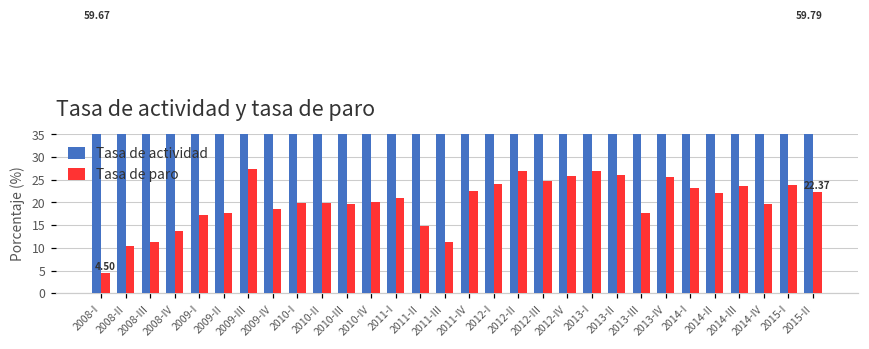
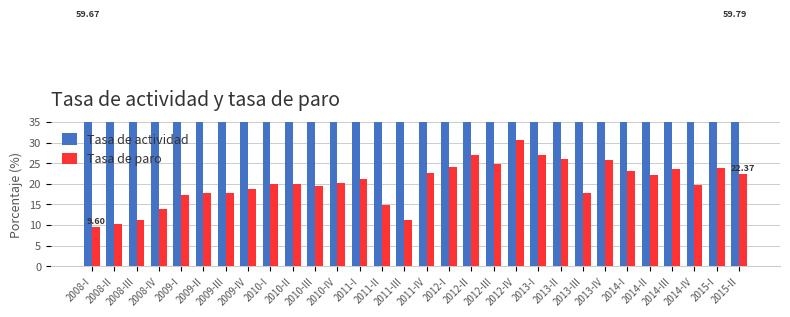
Tasa de paro, 2008-I: 4.50 -> 9.60
Tasa de paro, 2009-III: 27 -> 18
Tasa de paro, 2012-IV: 26 -> 31
